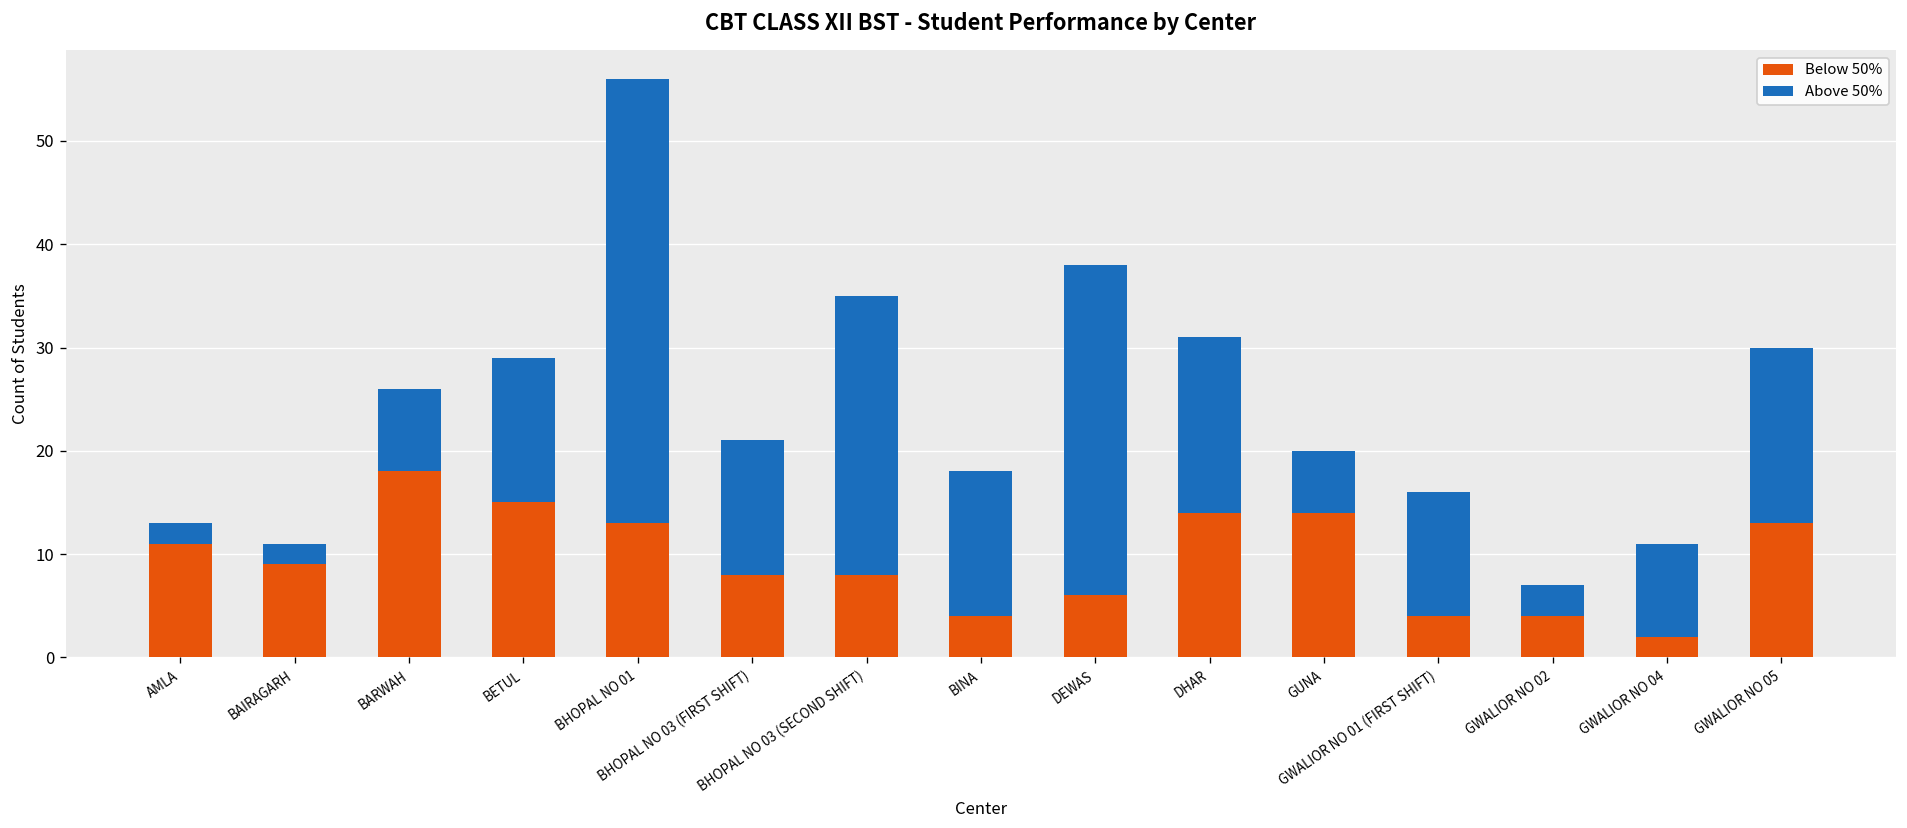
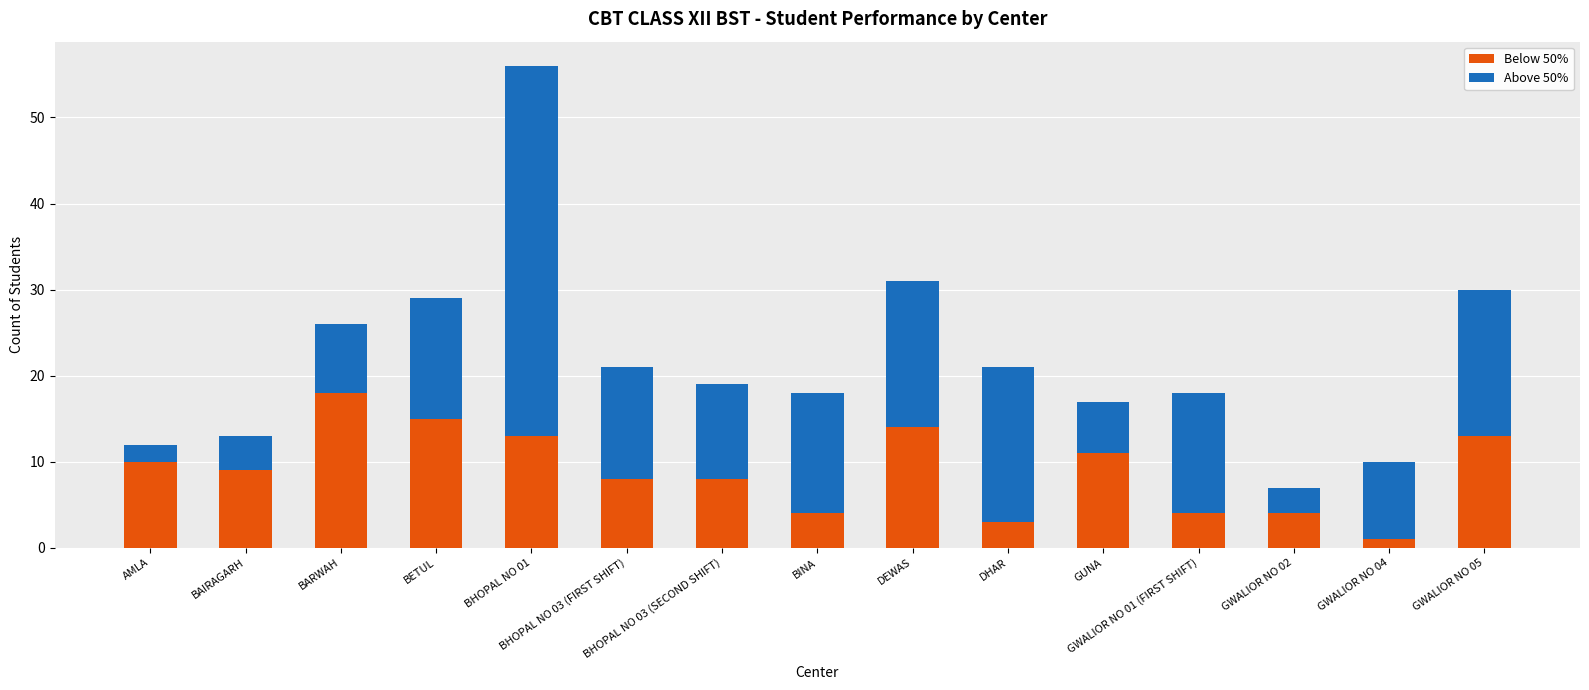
Below 50%, AMLA: 11 -> 10
Above 50%, BAIRAGARH: 2 -> 4
Above 50%, BHOPAL NO 03 (SECOND SHIFT): 27 -> 11
Below 50%, DEWAS: 6 -> 14
Above 50%, DEWAS: 32 -> 17
Below 50%, DHAR: 14 -> 3
Above 50%, DHAR: 17 -> 18
Below 50%, GUNA: 14 -> 11
Above 50%, GWALIOR NO 01 (FIRST SHIFT): 12 -> 14
Below 50%, GWALIOR NO 04: 2 -> 1
